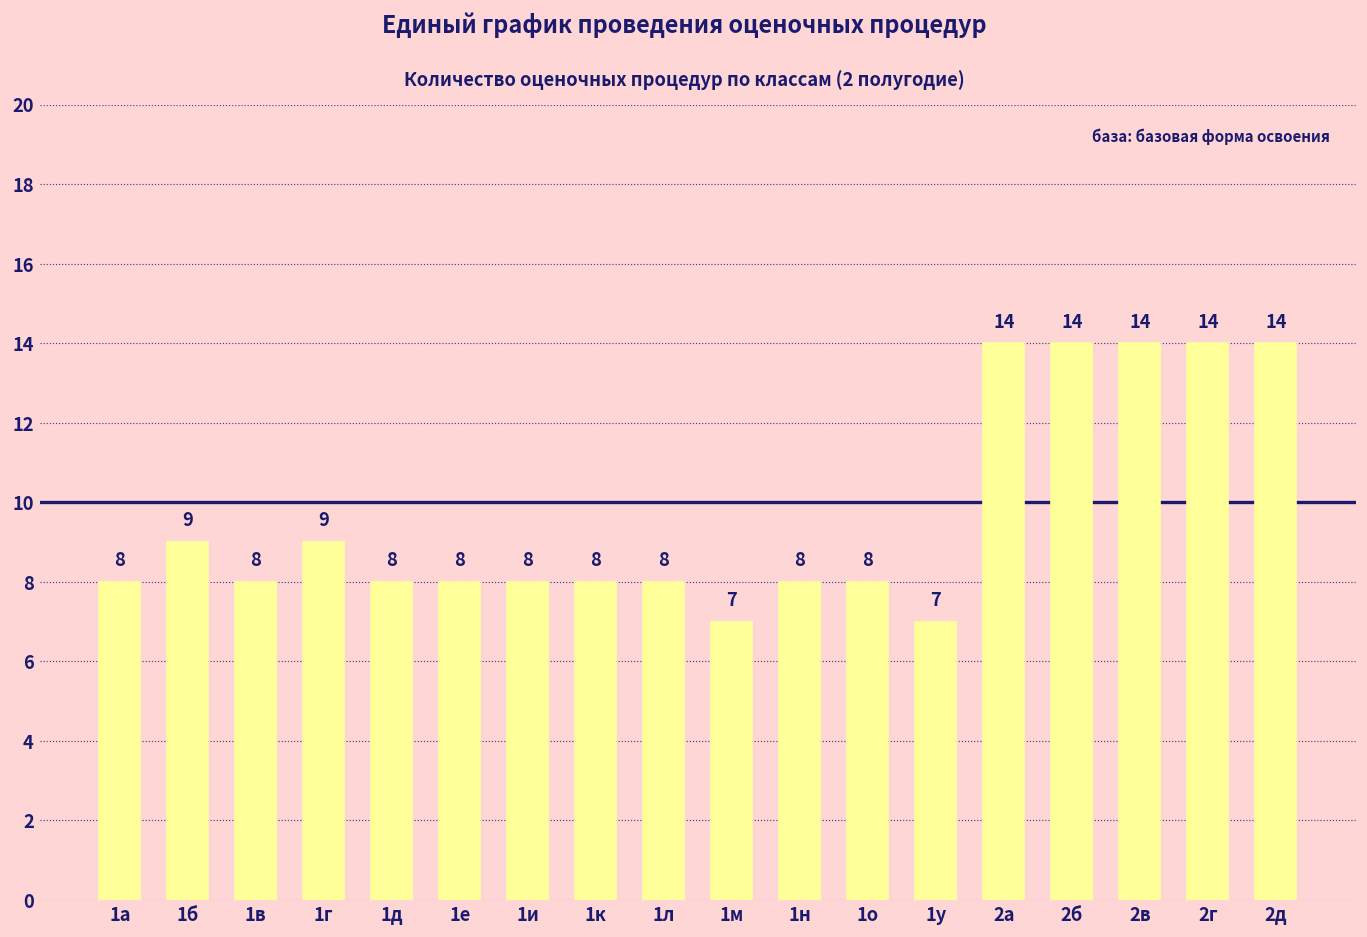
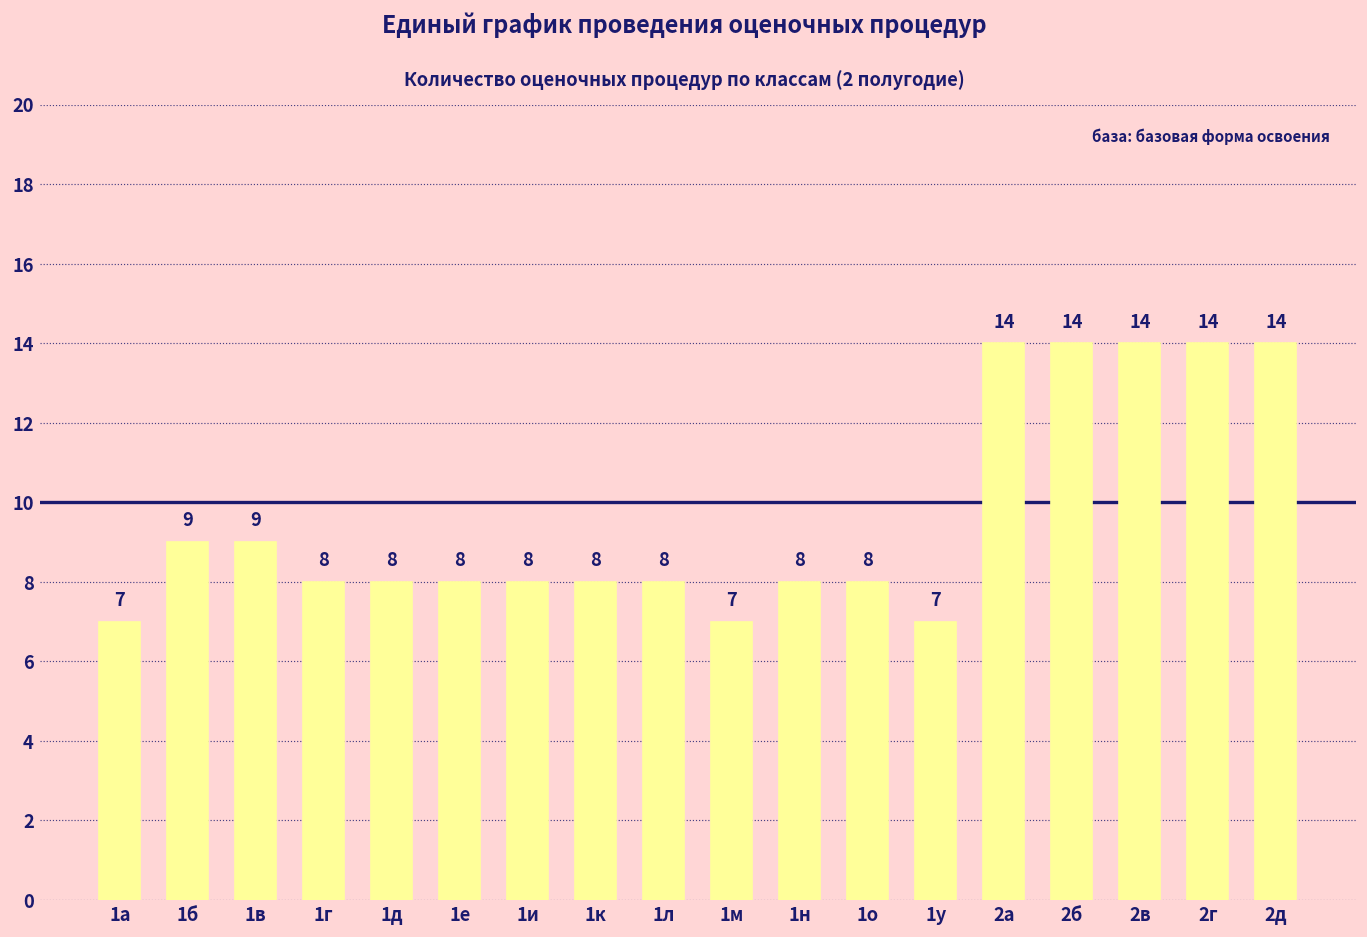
1а: 8 -> 7
1в: 8 -> 9
1г: 9 -> 8
